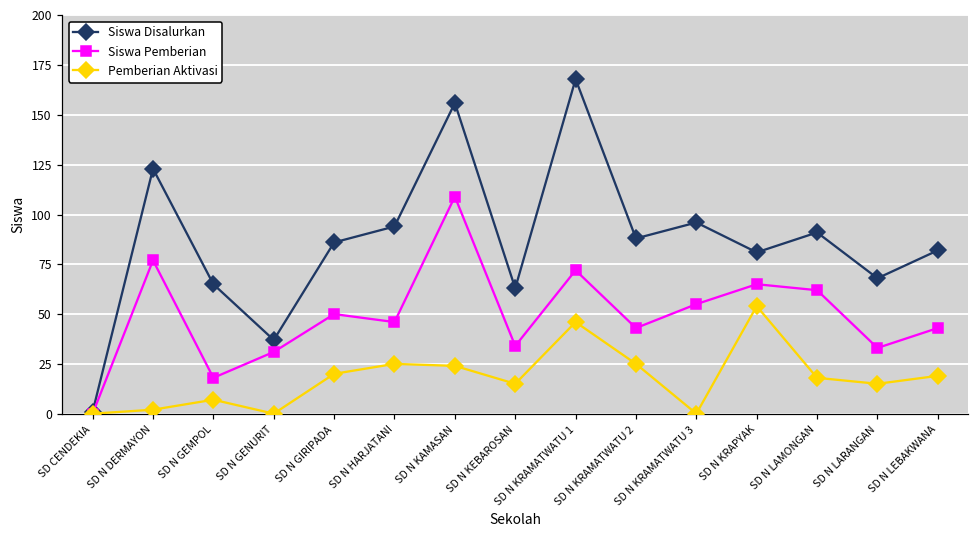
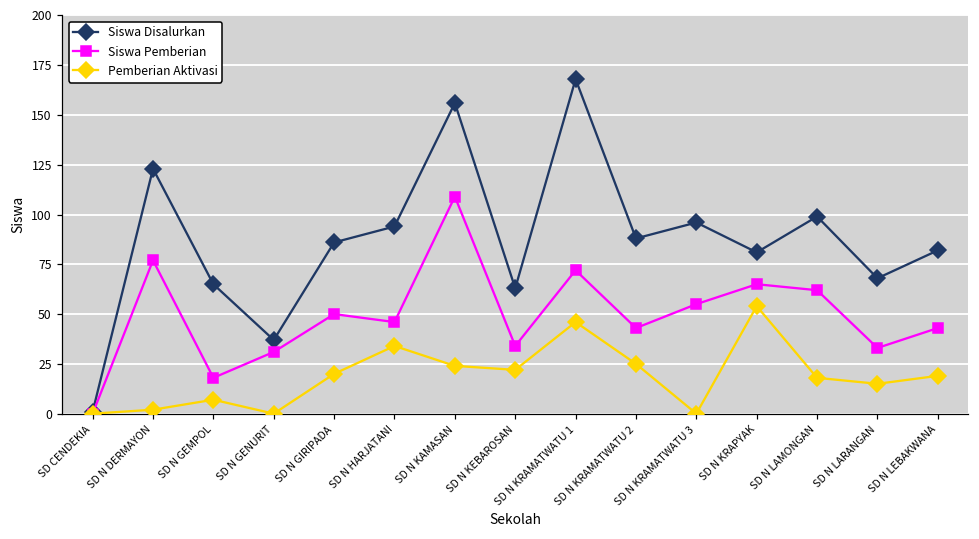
Pemberian Aktivasi, SD N HARJATANI: 25 -> 34
Pemberian Aktivasi, SD N KEBAROSAN: 15 -> 22
Siswa Disalurkan, SD N LAMONGAN: 91 -> 99
